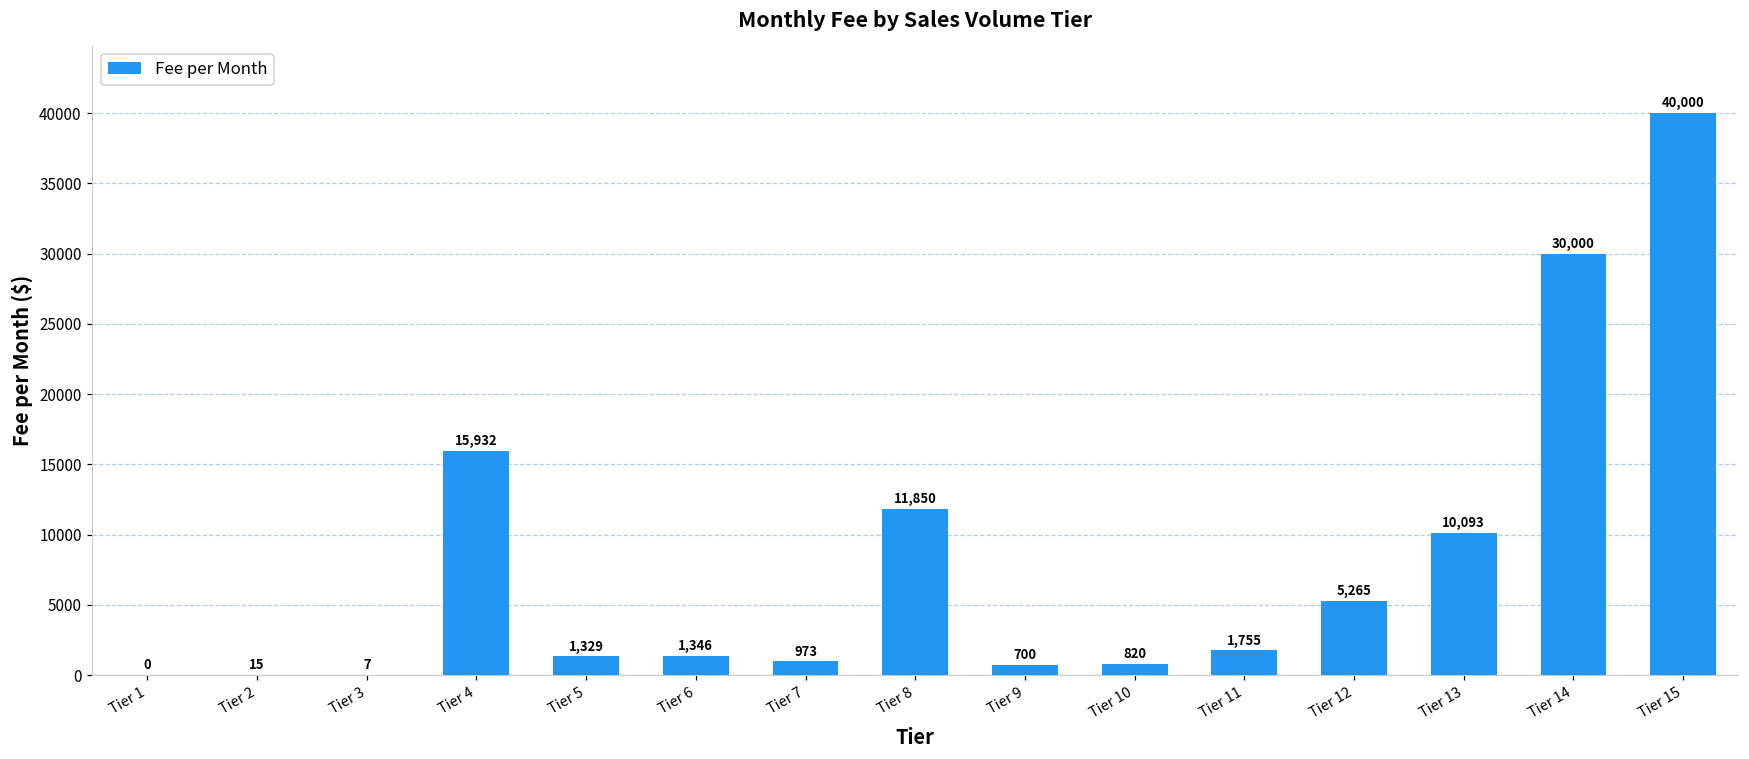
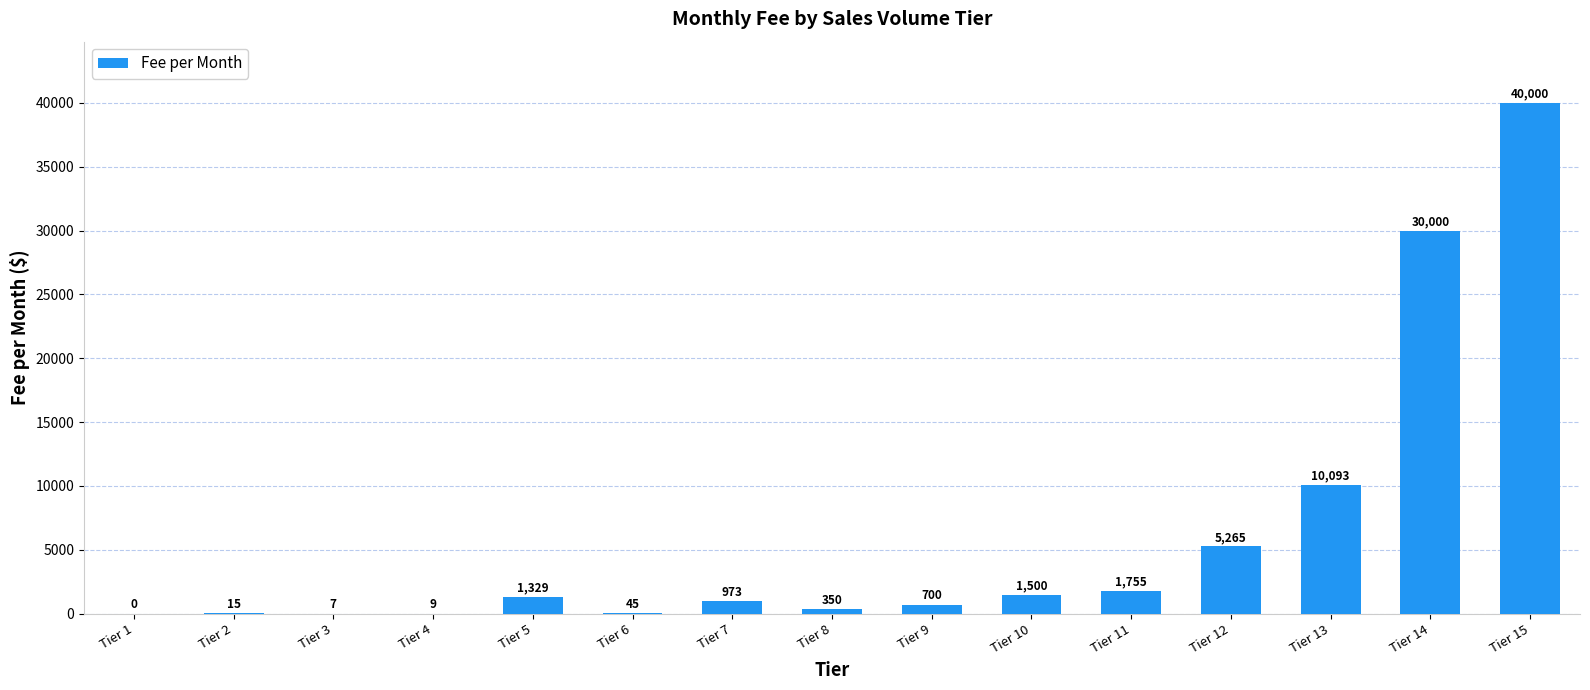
Tier 4: 15,932 -> 9
Tier 6: 1,346 -> 45
Tier 8: 11,850 -> 350
Tier 10: 820 -> 1,500
